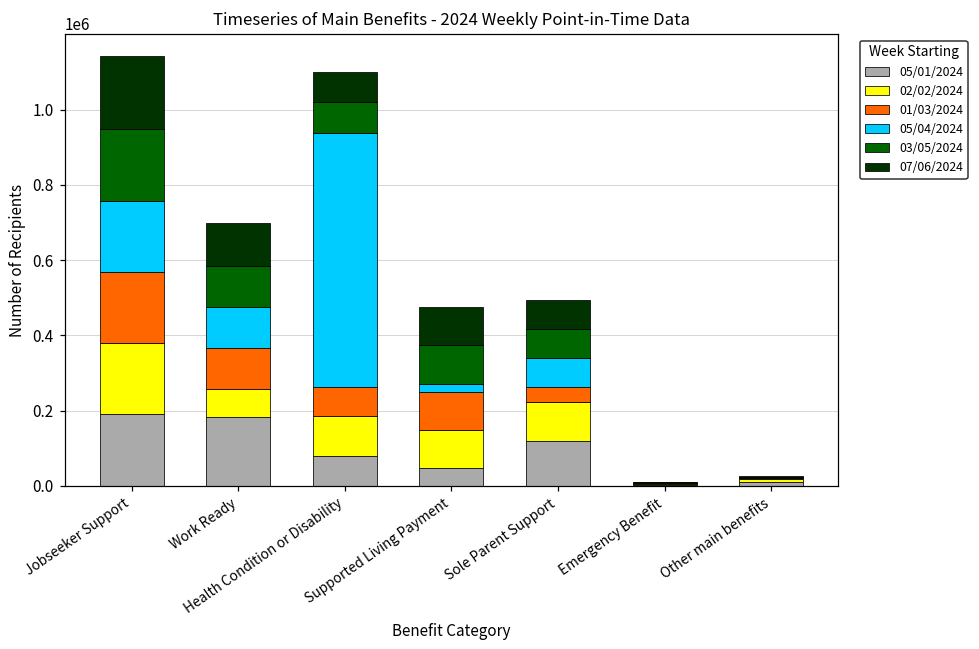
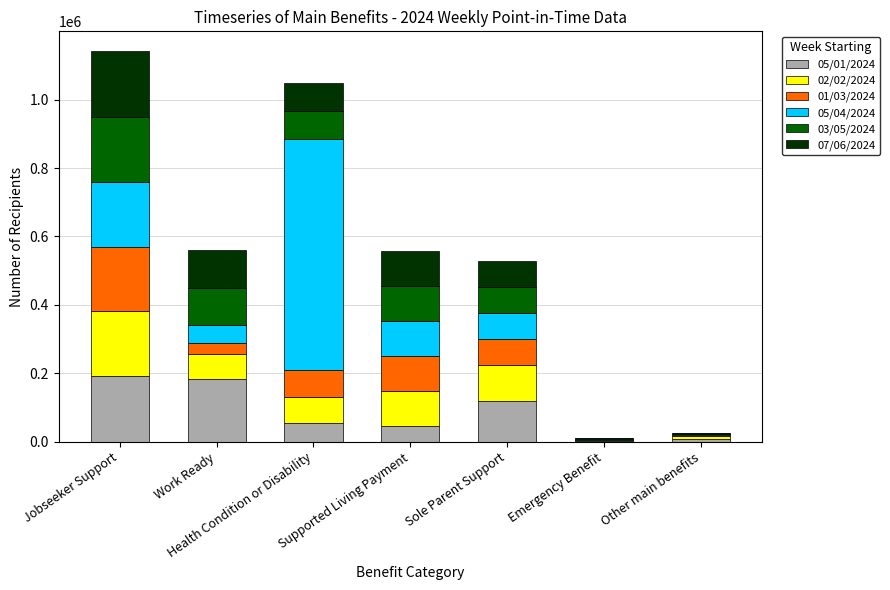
01/03/2024, Work Ready: 110000 -> 30000
05/04/2024, Work Ready: 110000 -> 50000
05/01/2024, Health Condition or Disability: 80000 -> 50000
02/02/2024, Health Condition or Disability: 100000 -> 80000
05/04/2024, Supported Living Payment: 20000 -> 100000
01/03/2024, Sole Parent Support: 40000 -> 80000
